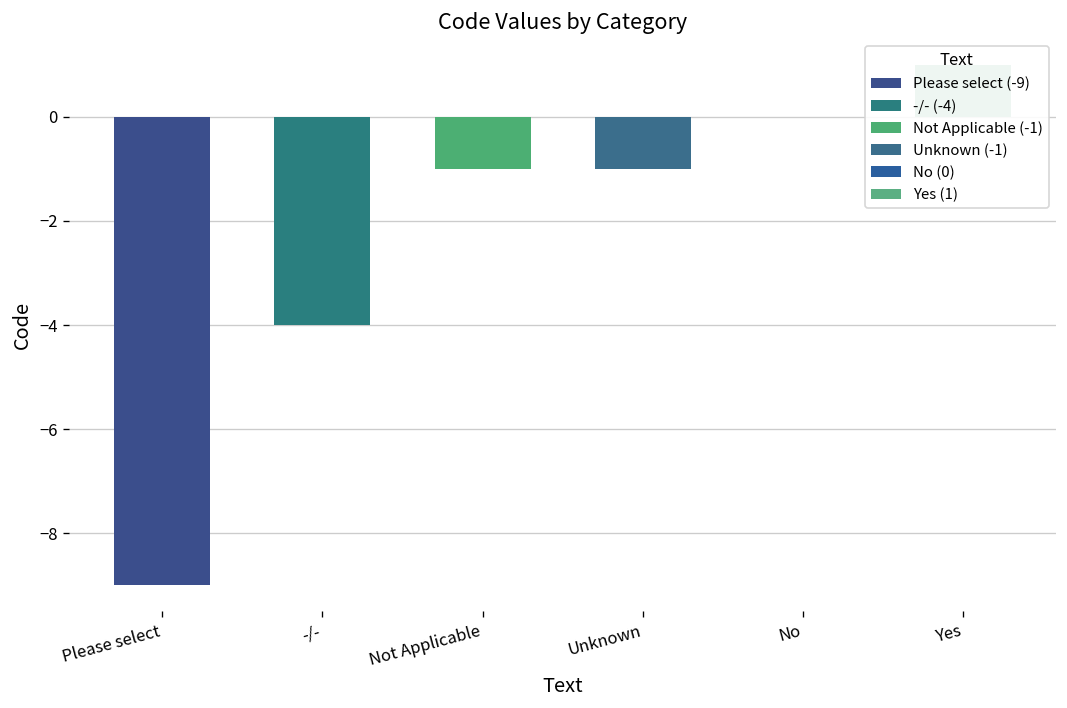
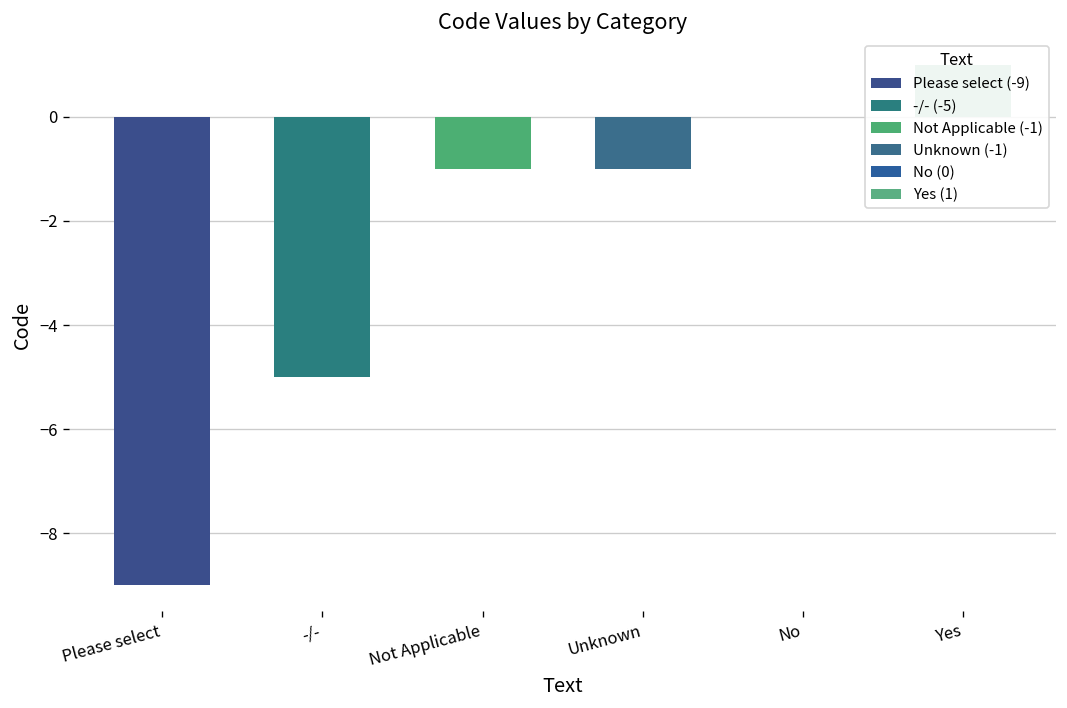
-/-: -4 -> -5
